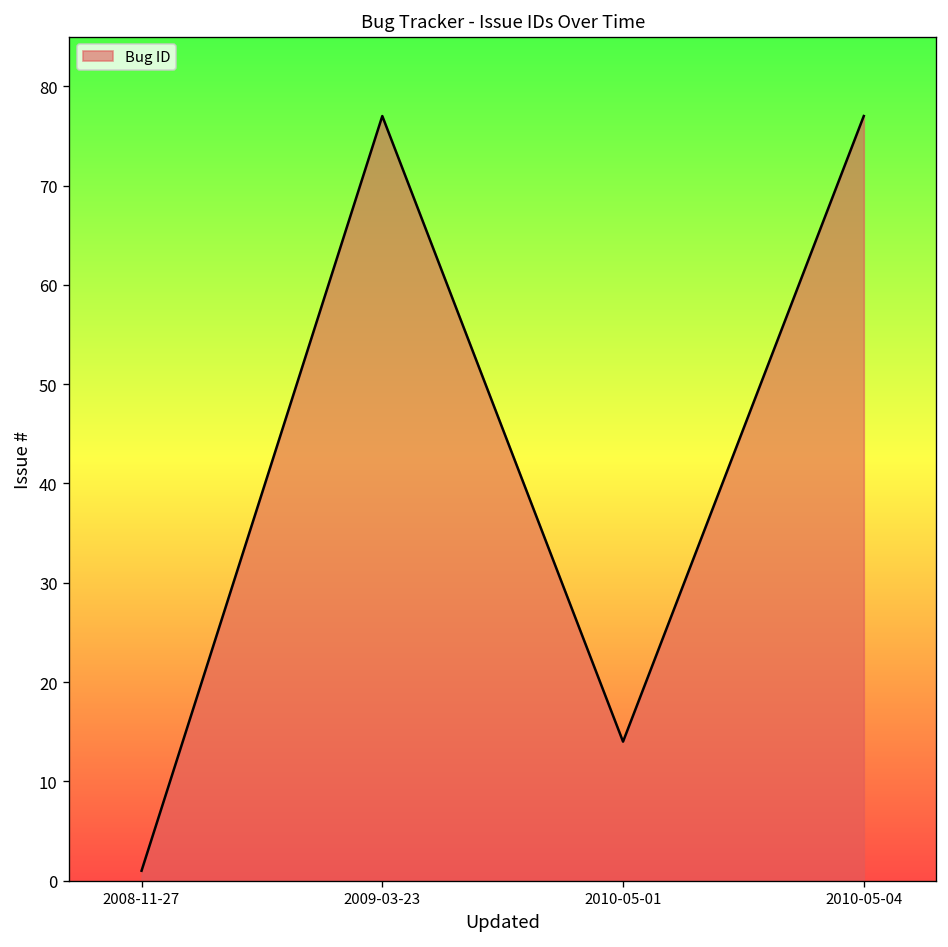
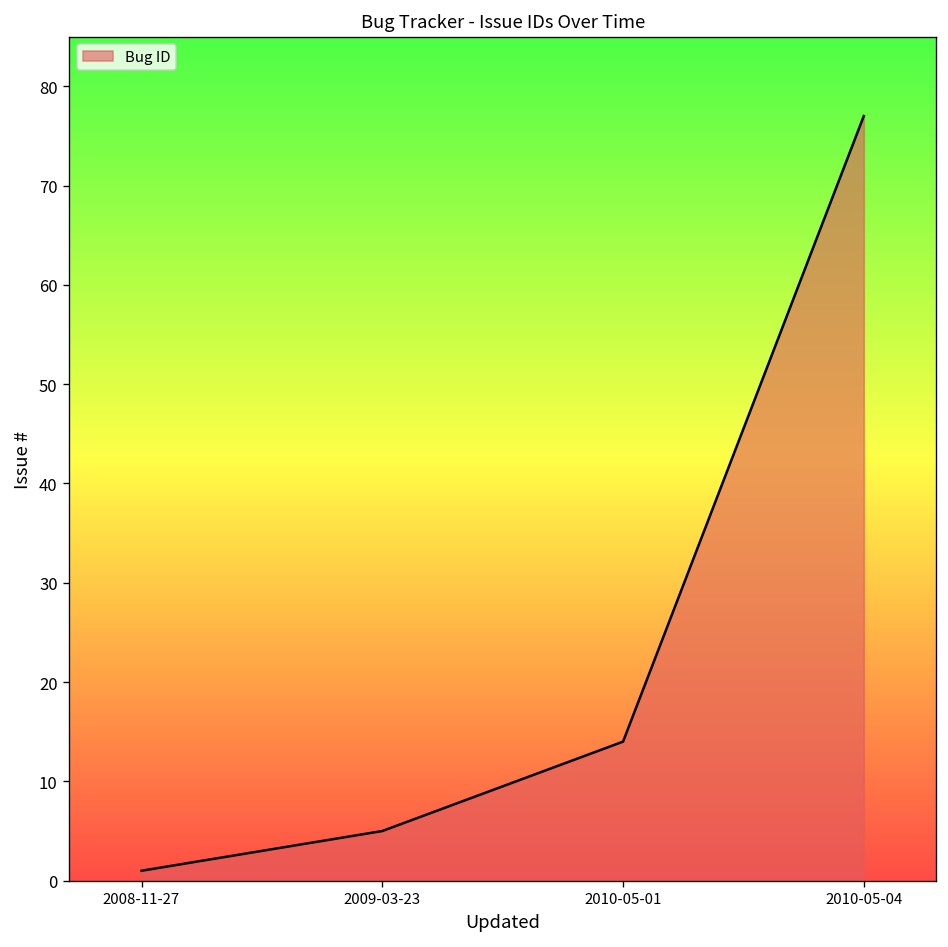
2009-03-23: 77 -> 5
